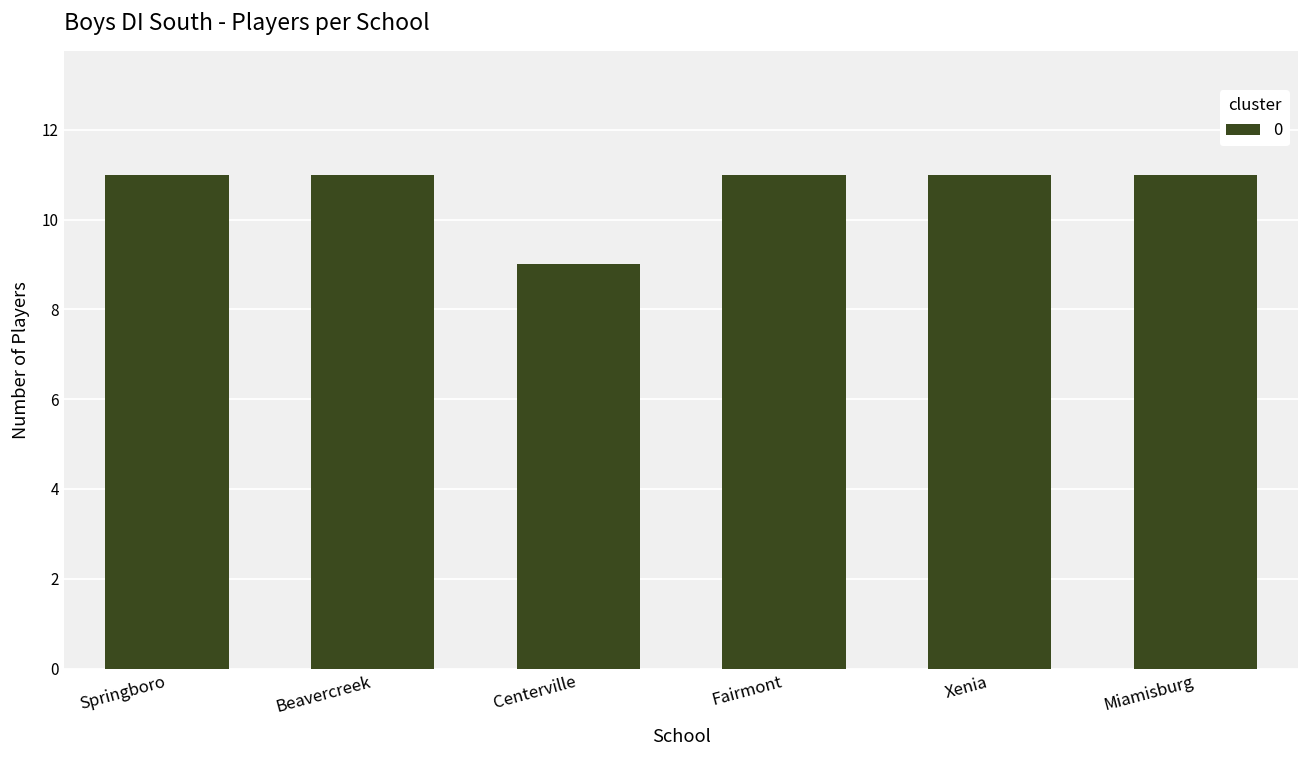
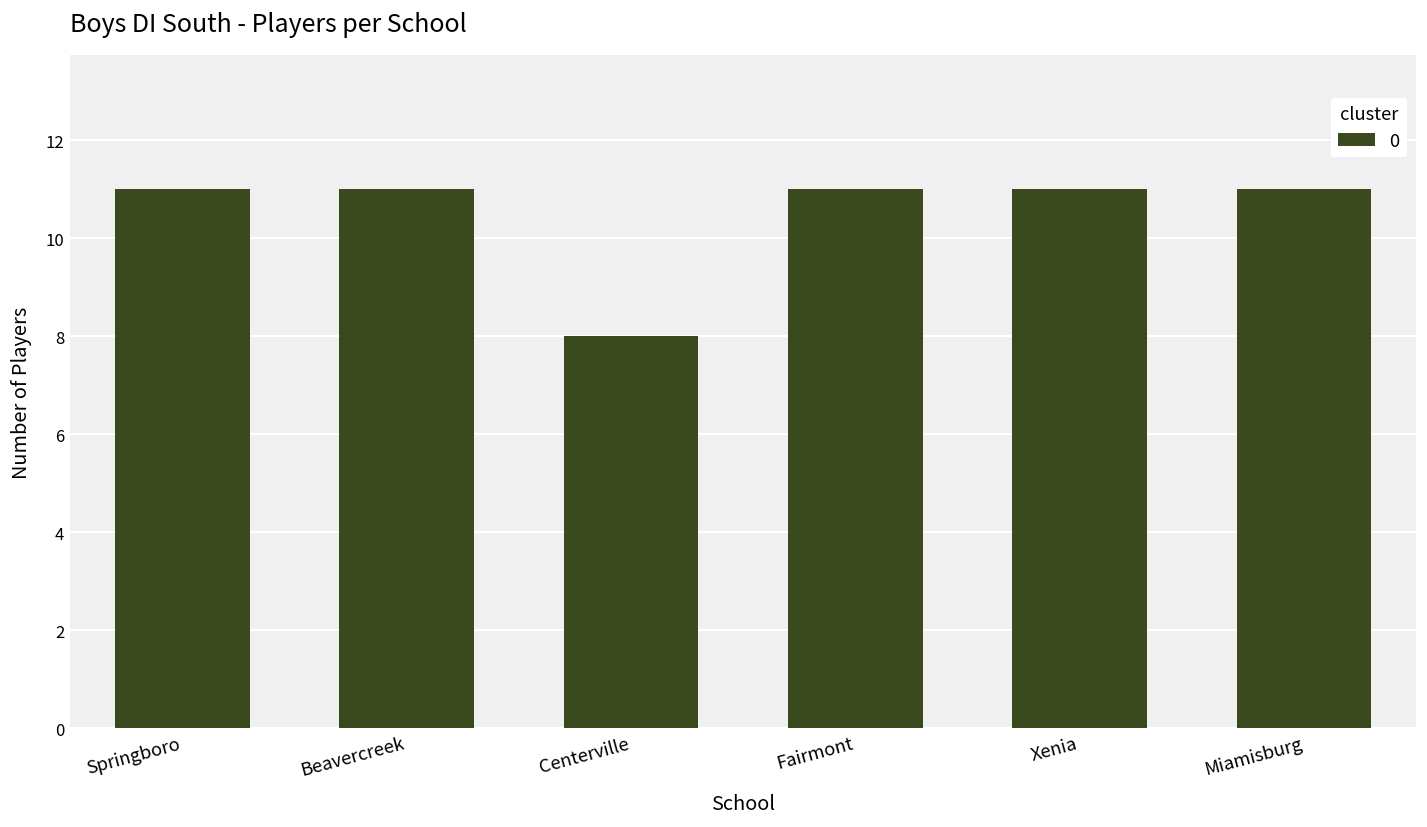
Centerville: 9 -> 8
